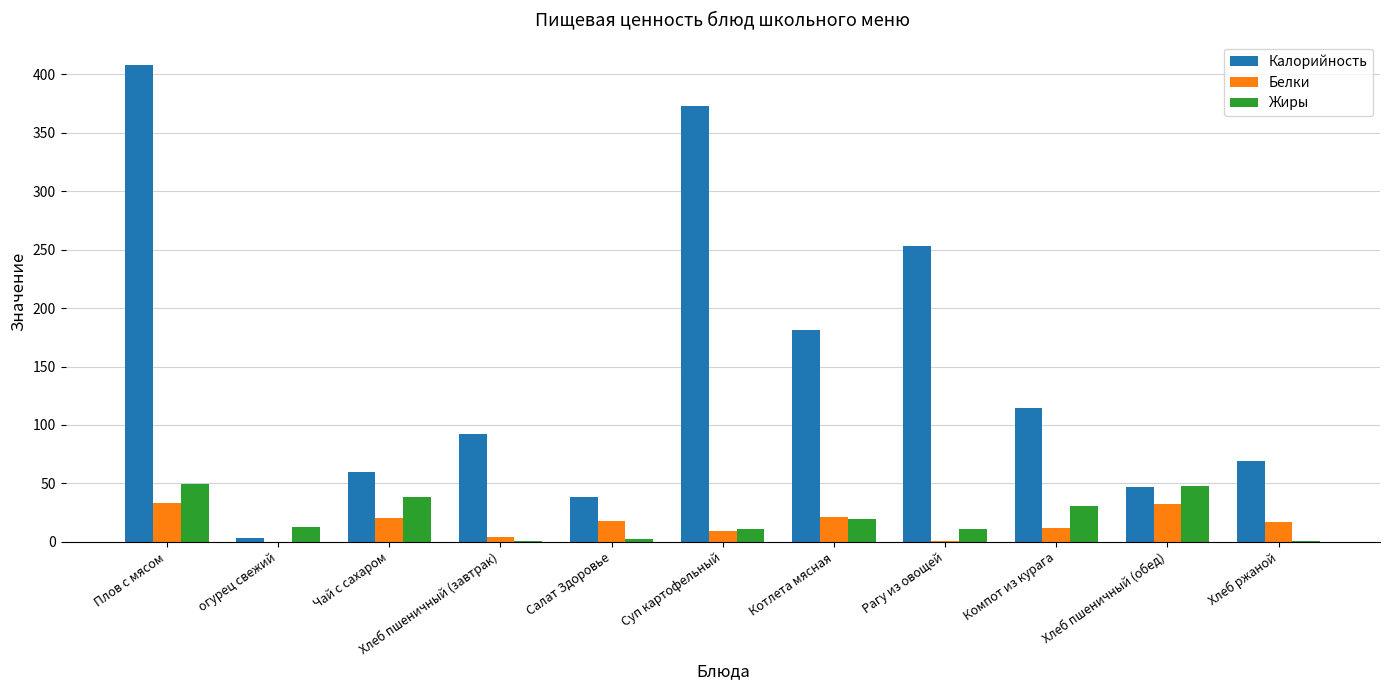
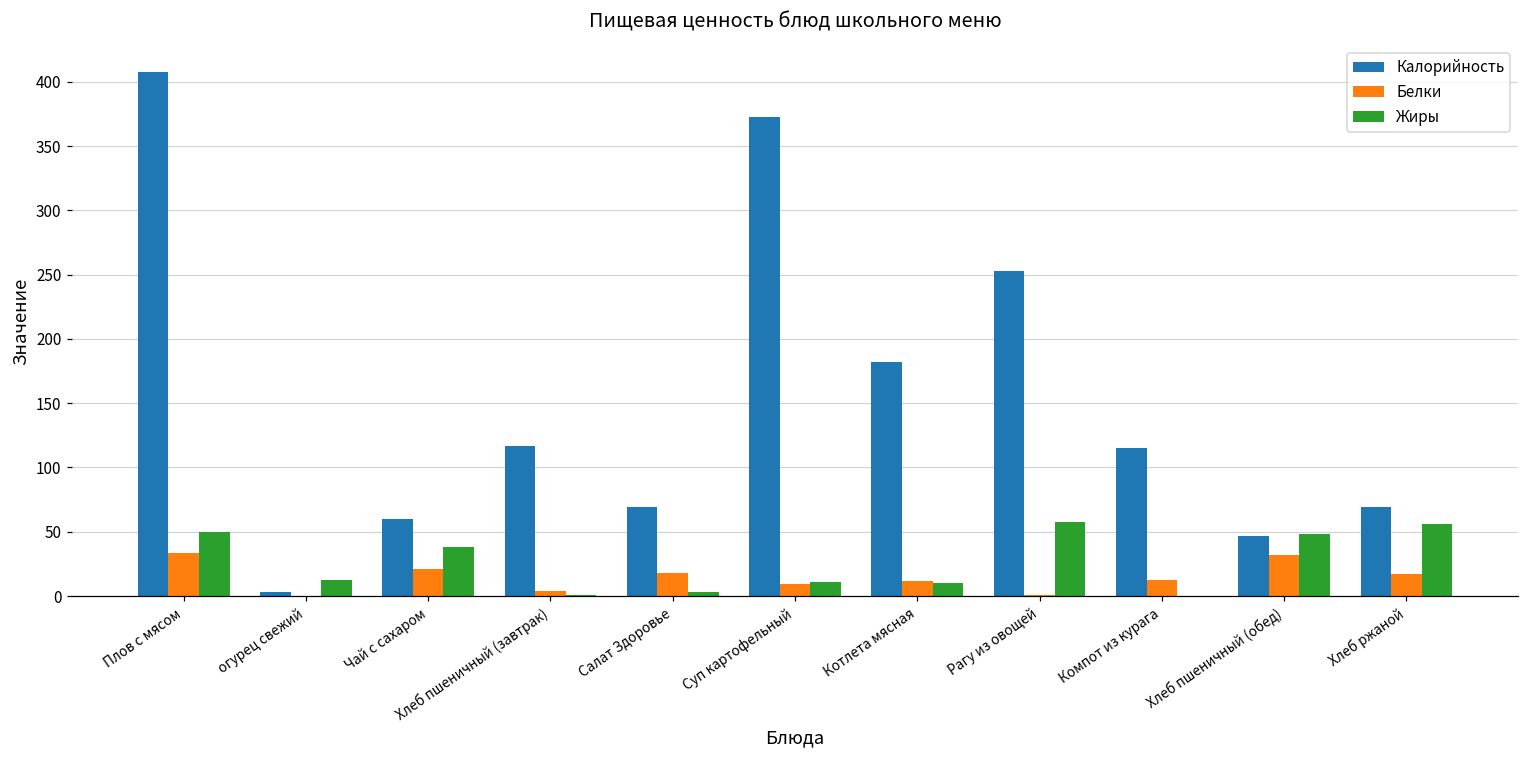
Калорийность, Хлеб пшеничный (завтрак): 92 -> 117
Калорийность, Салат Здоровье: 39 -> 69
Белки, Котлета мясная: 21 -> 12
Жиры, Котлета мясная: 20 -> 10
Жиры, Рагу из овощей: 11 -> 58
Жиры, Компот из курага: 30 -> 0
Жиры, Хлеб ржаной: 0 -> 56
